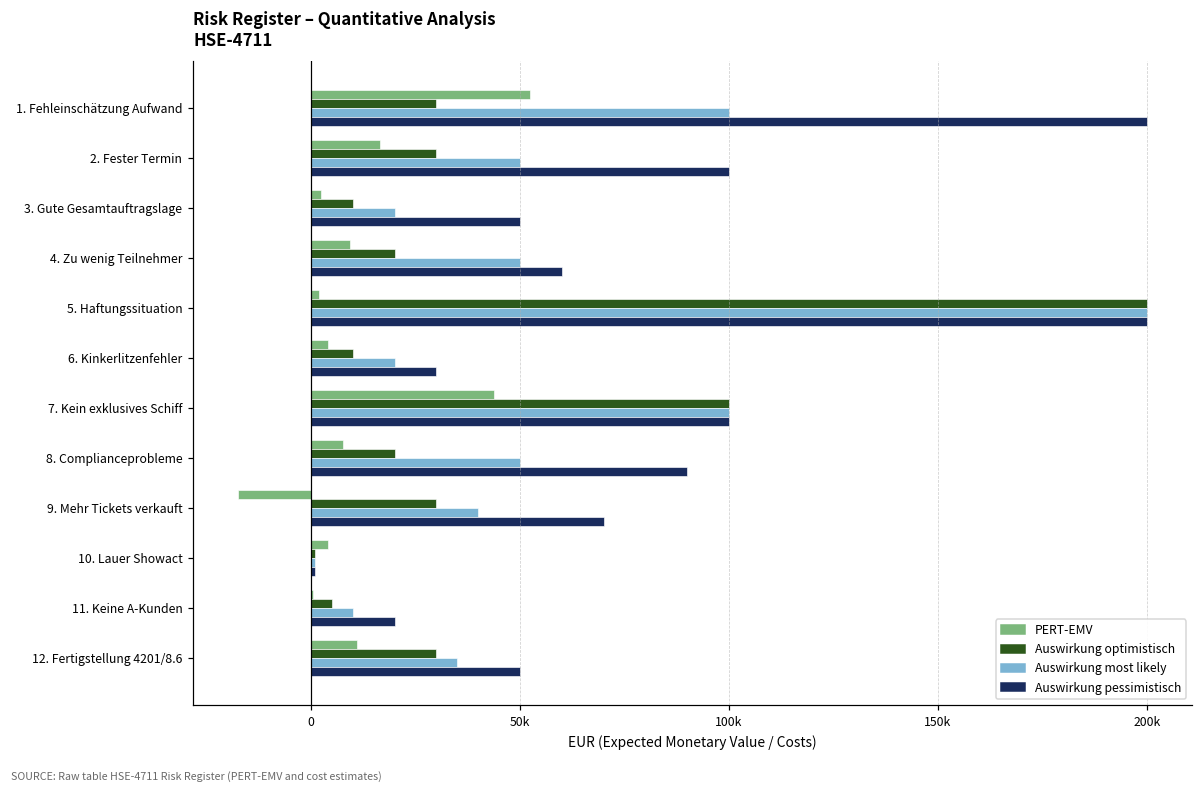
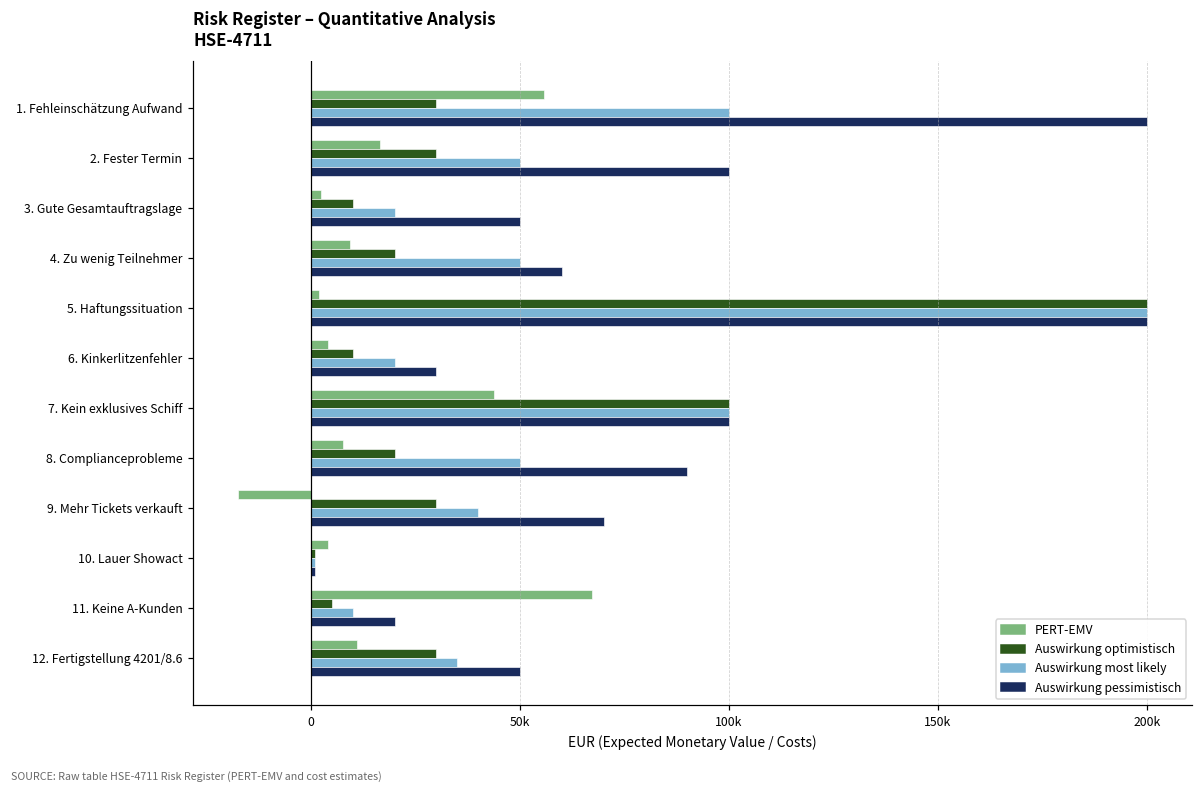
PERT-EMV, 1. Fehleinschätzung Aufwand: 53000 -> 56000
PERT-EMV, 11. Keine A-Kunden: 1000 -> 67000
